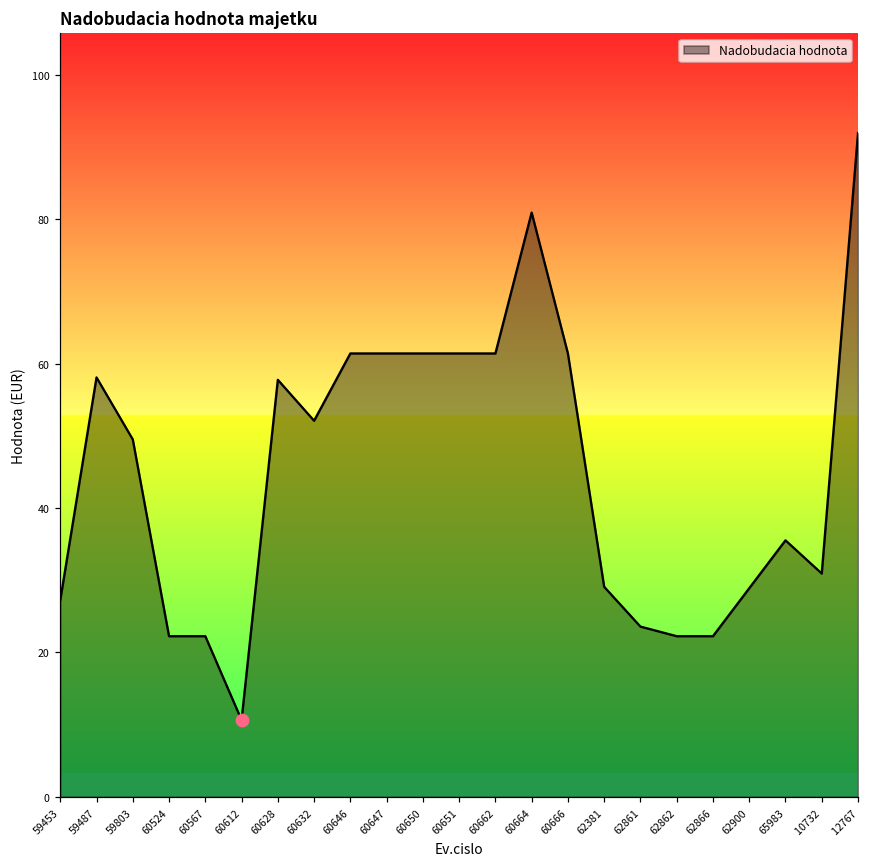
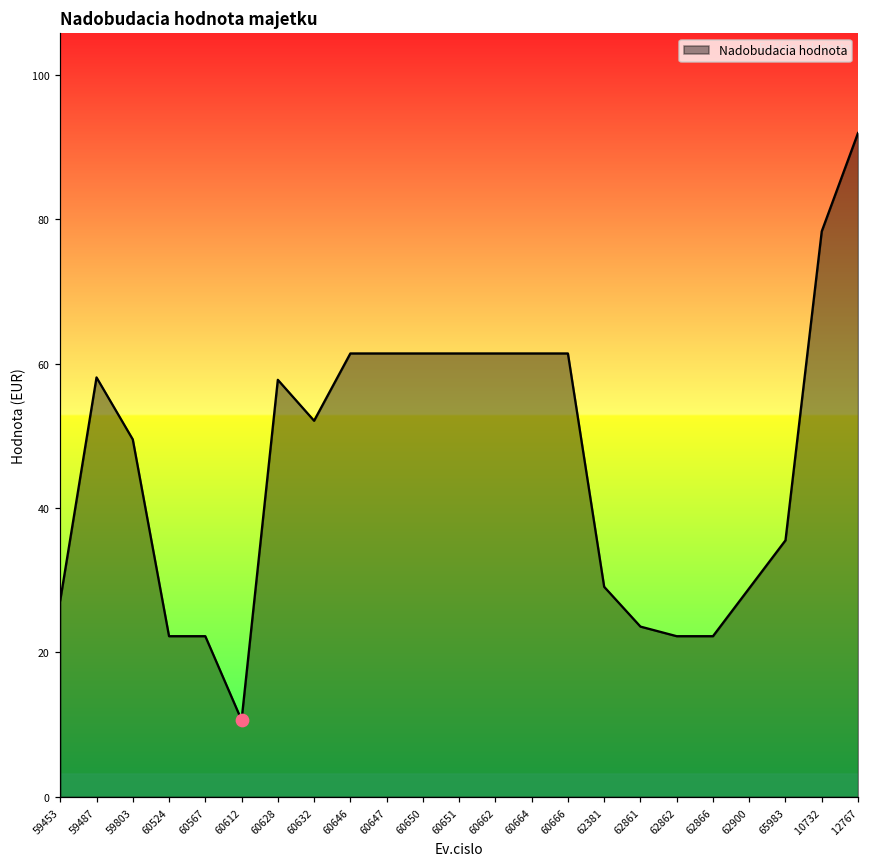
Nadobudacia hodnota, 60664: 81 -> 61
Nadobudacia hodnota, 10732: 31 -> 78
